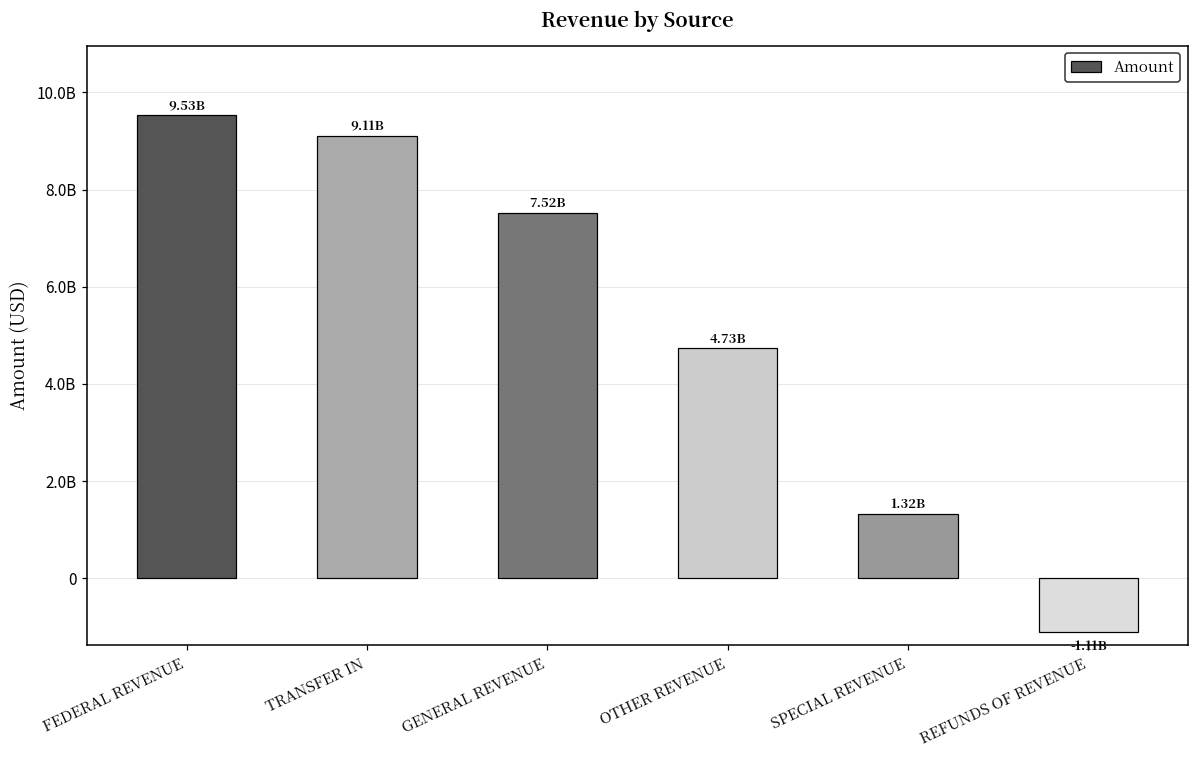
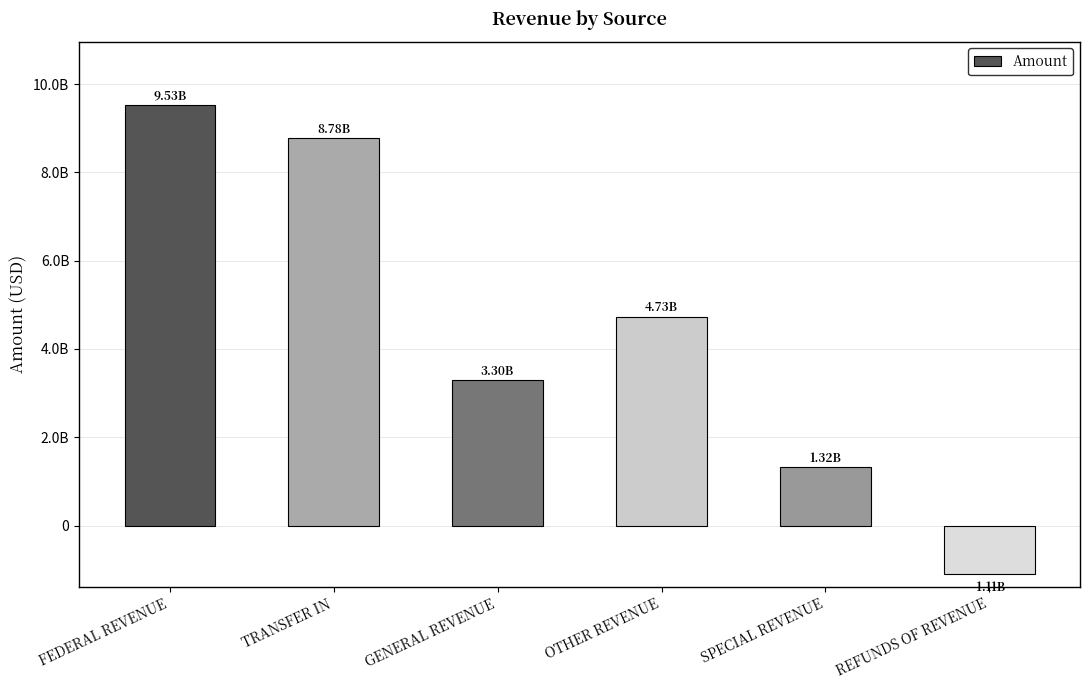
TRANSFER IN: 9.11B -> 8.78B
GENERAL REVENUE: 7.52B -> 3.30B
